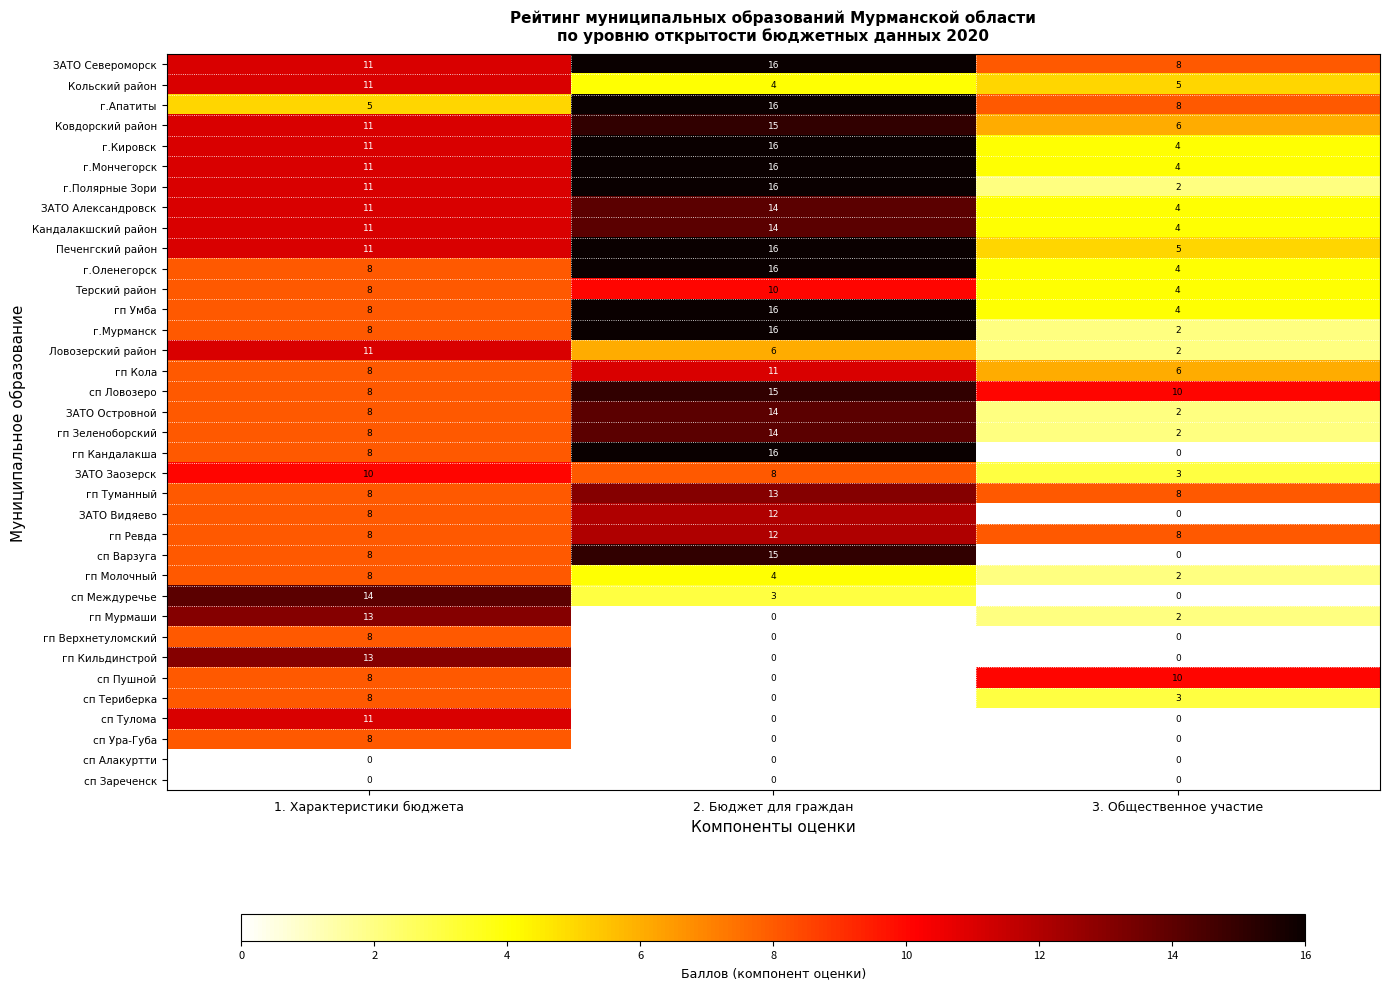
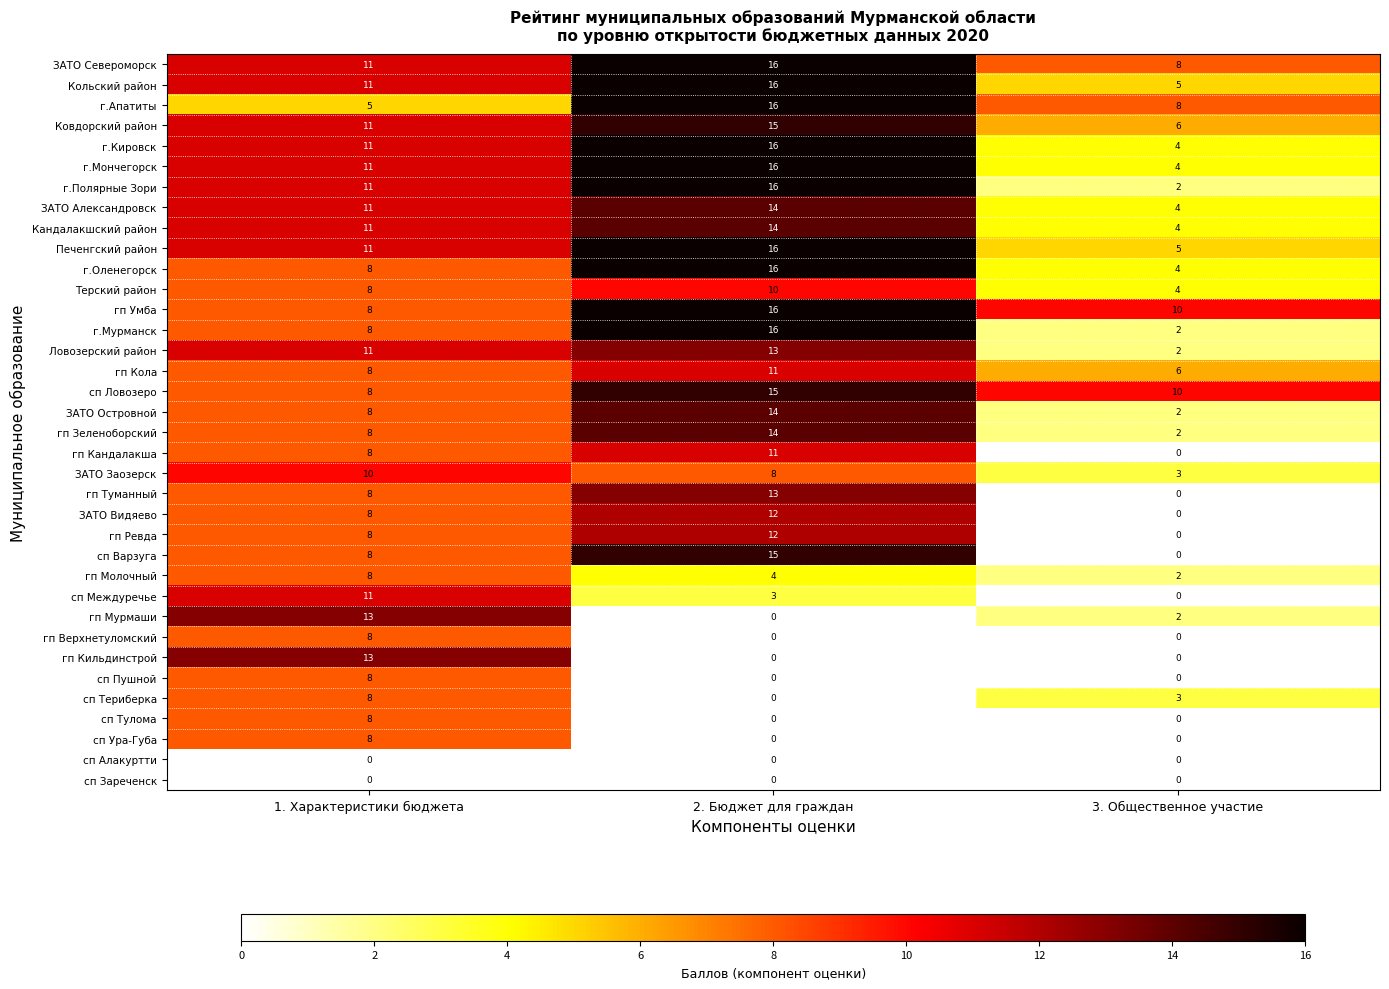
Кольский район, 2. Бюджет для граждан: 4 -> 16
гп Умба, 3. Общественное участие: 4 -> 10
Ловозерский район, 2. Бюджет для граждан: 6 -> 13
гп Кандалакша, 2. Бюджет для граждан: 16 -> 11
гп Туманный, 3. Общественное участие: 8 -> 0
гп Ревда, 3. Общественное участие: 8 -> 0
сп Междуречье, 1. Характеристики бюджета: 14 -> 11
сп Пушной, 3. Общественное участие: 10 -> 0
сп Тулома, 1. Характеристики бюджета: 11 -> 8
